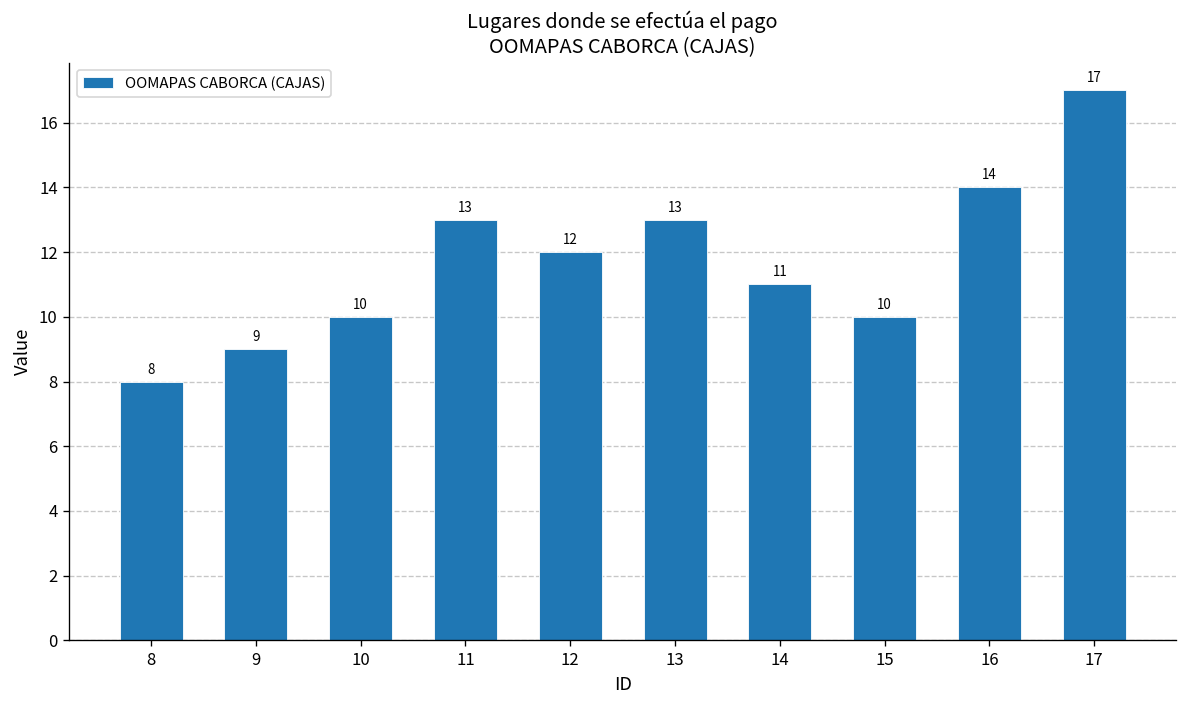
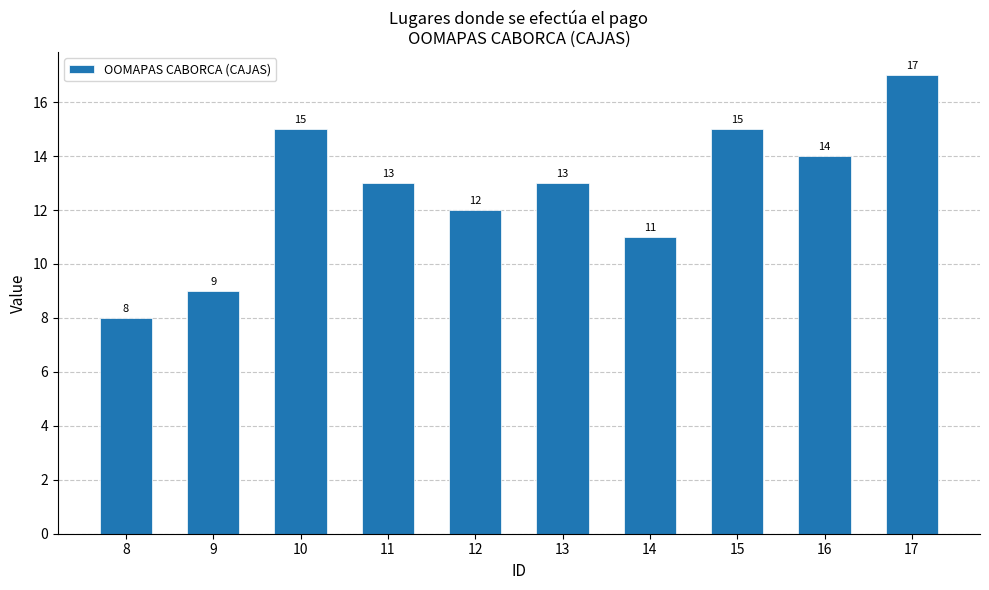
10: 10 -> 15
15: 10 -> 15
